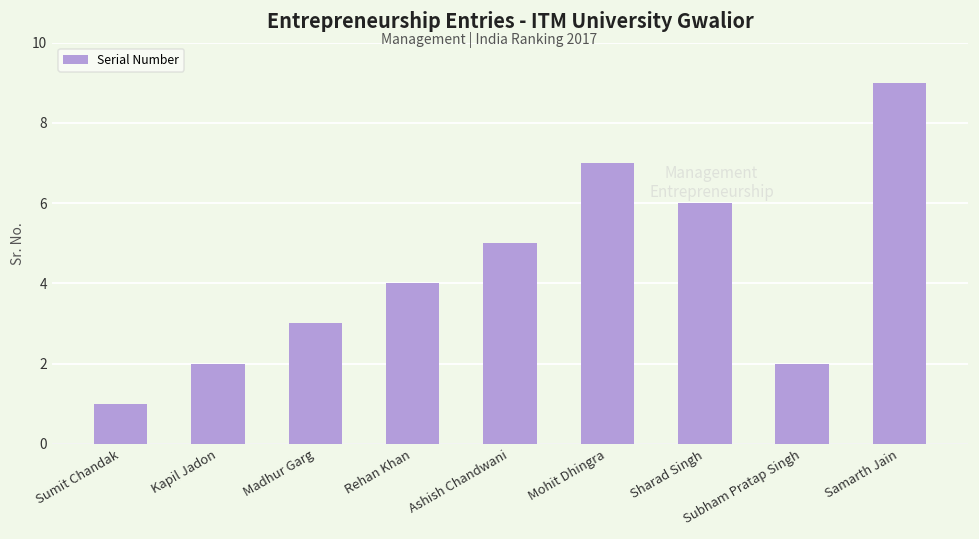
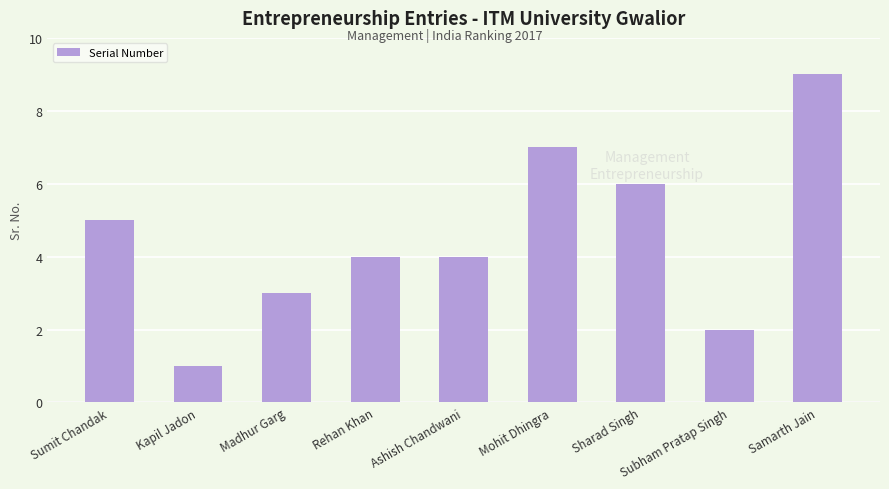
Sumit Chandak: 1 -> 5
Kapil Jadon: 2 -> 1
Ashish Chandwani: 5 -> 4
